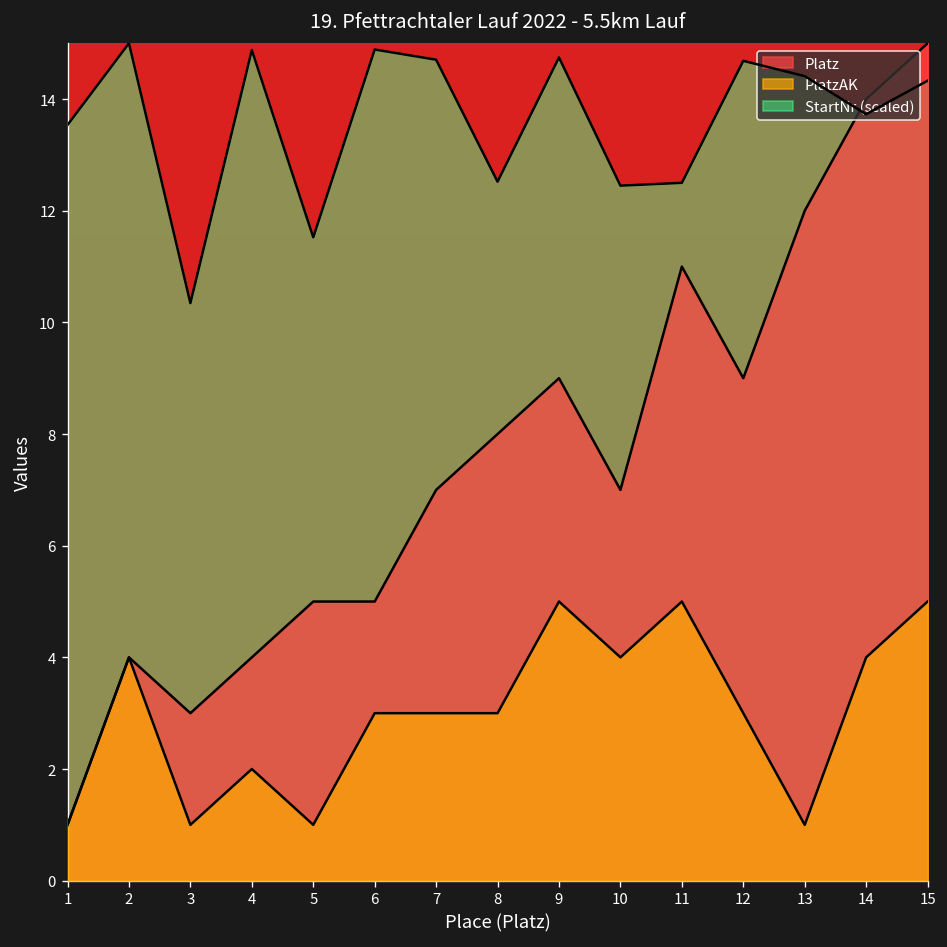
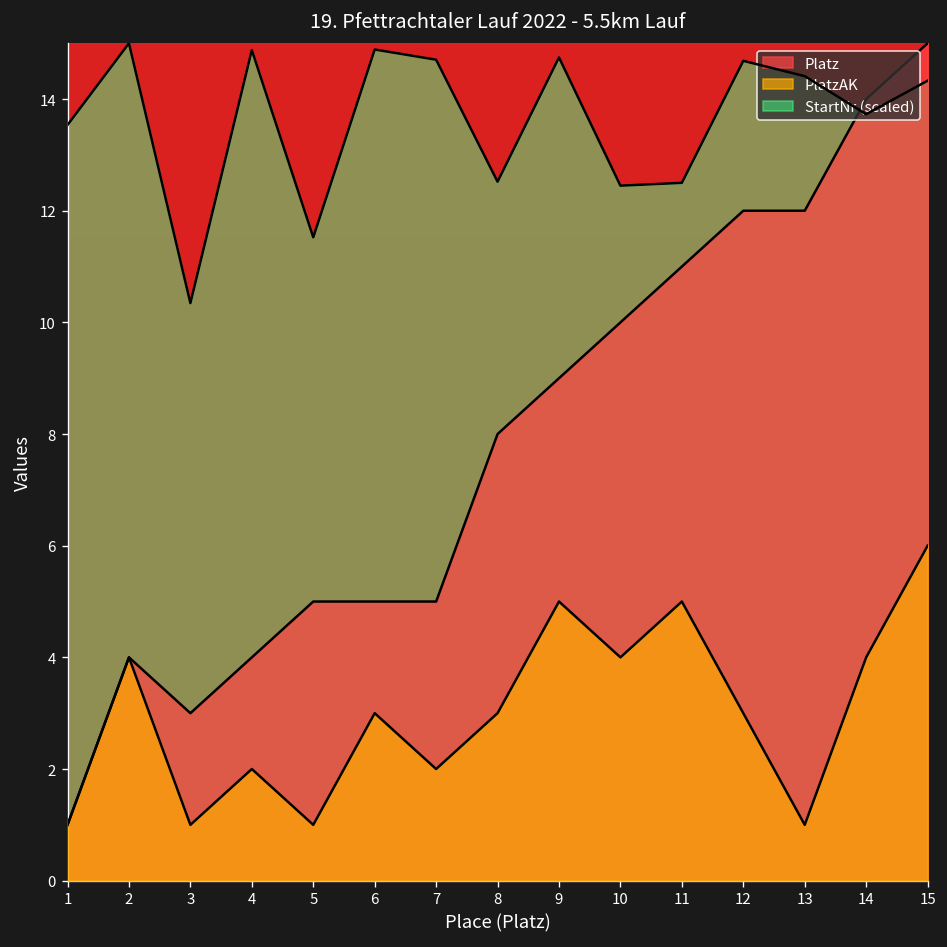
Platz, 7: 7 -> 5
PlatzAK, 7: 3 -> 2
Platz, 10: 7 -> 10
Platz, 12: 9 -> 12
PlatzAK, 15: 5 -> 6
